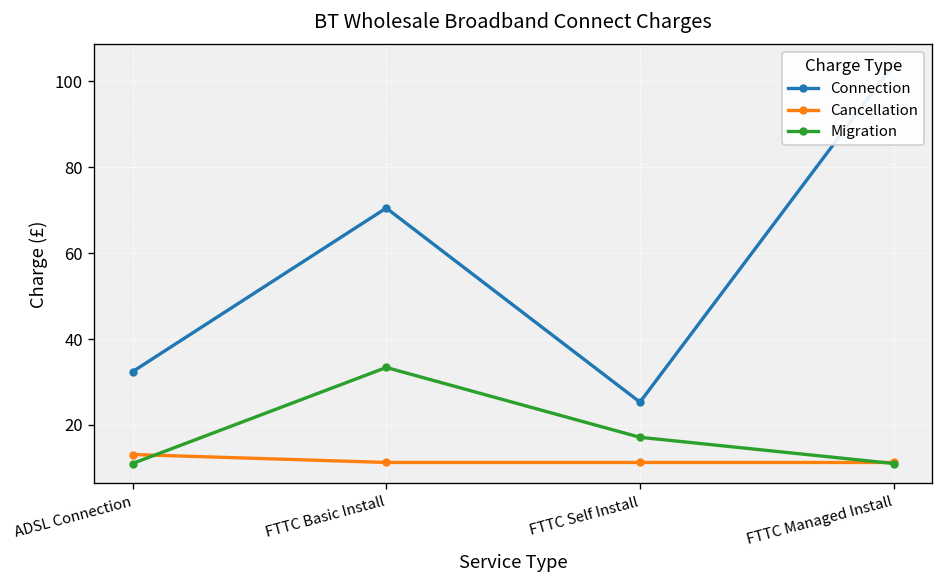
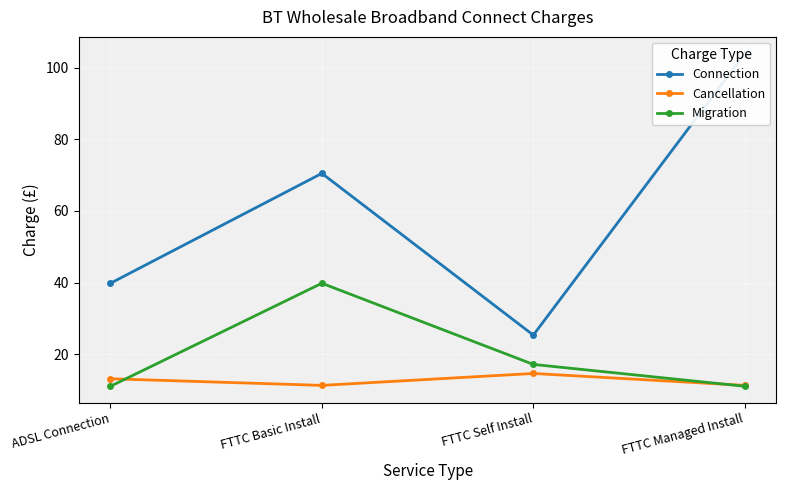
Connection, ADSL Connection: 32 -> 40
Migration, FTTC Basic Install: 33 -> 40
Cancellation, FTTC Self Install: 11 -> 15
